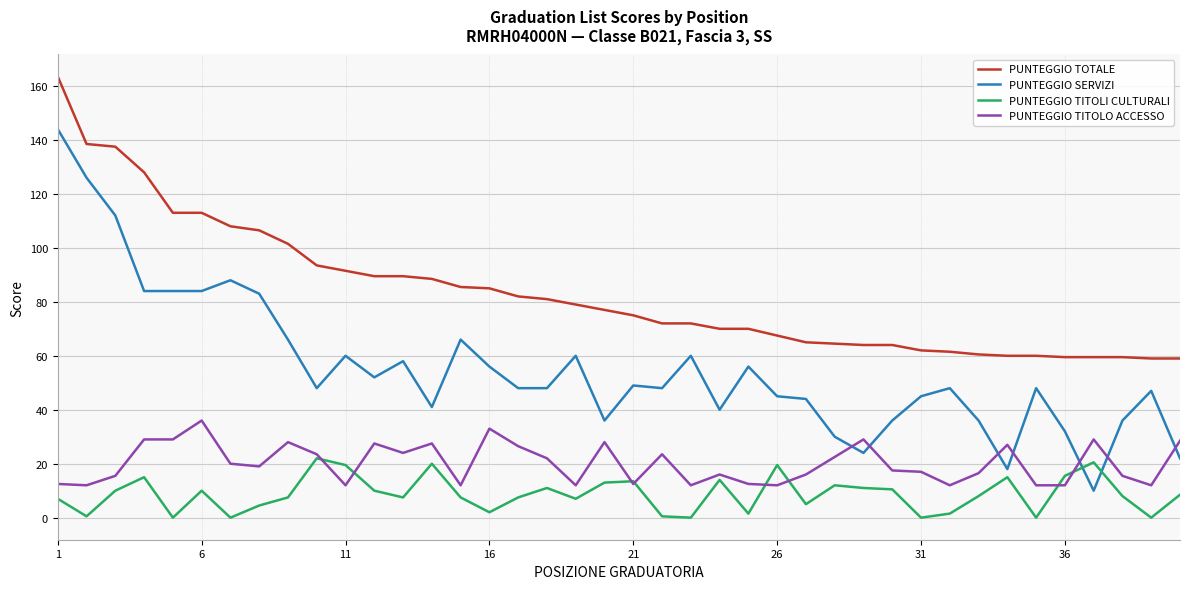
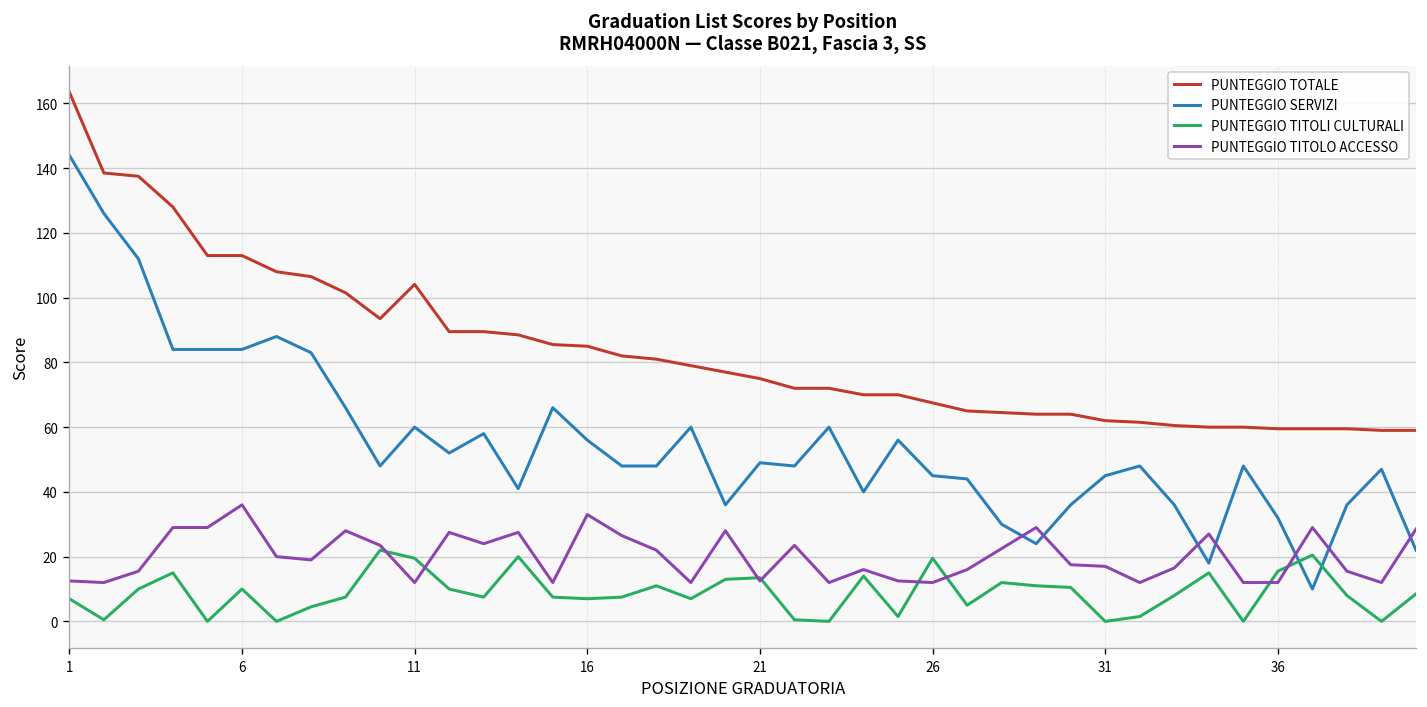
PUNTEGGIO TOTALE, 11: 92 -> 104
PUNTEGGIO TITOLI CULTURALI, 16: 2 -> 7
